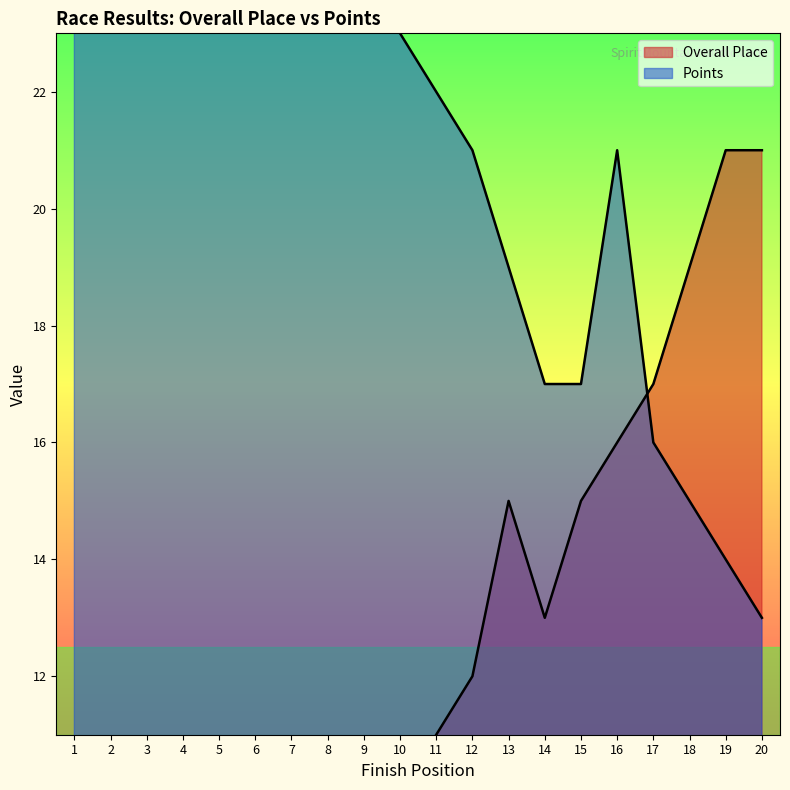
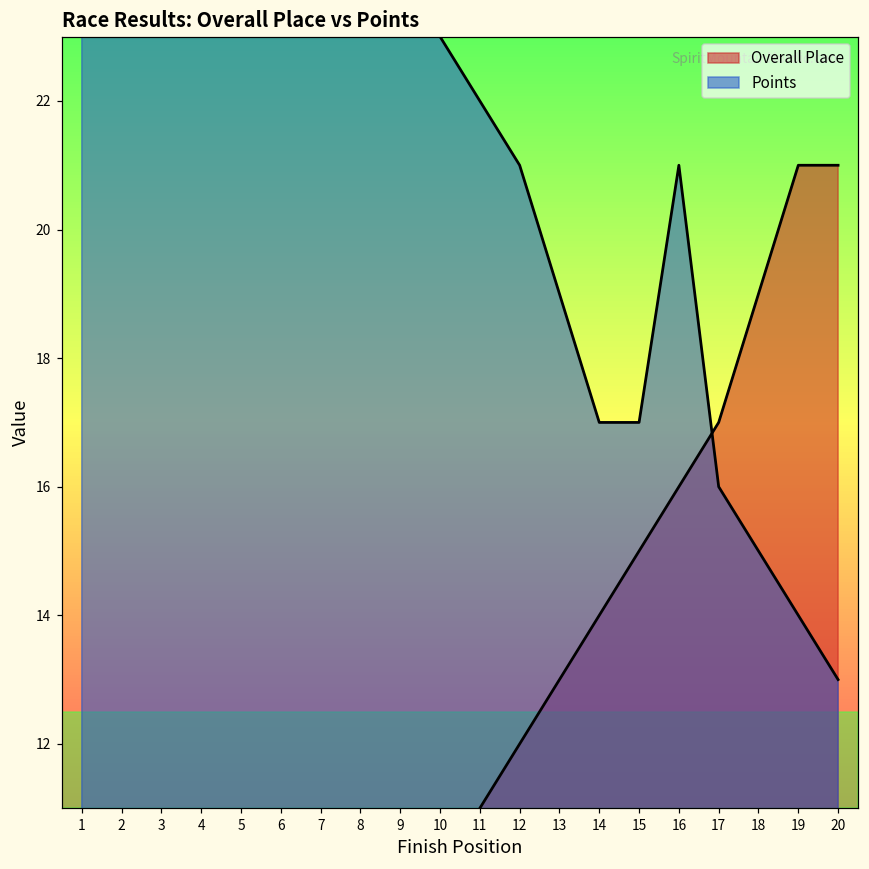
Overall Place, 13: 15 -> 13
Overall Place, 14: 13 -> 14
